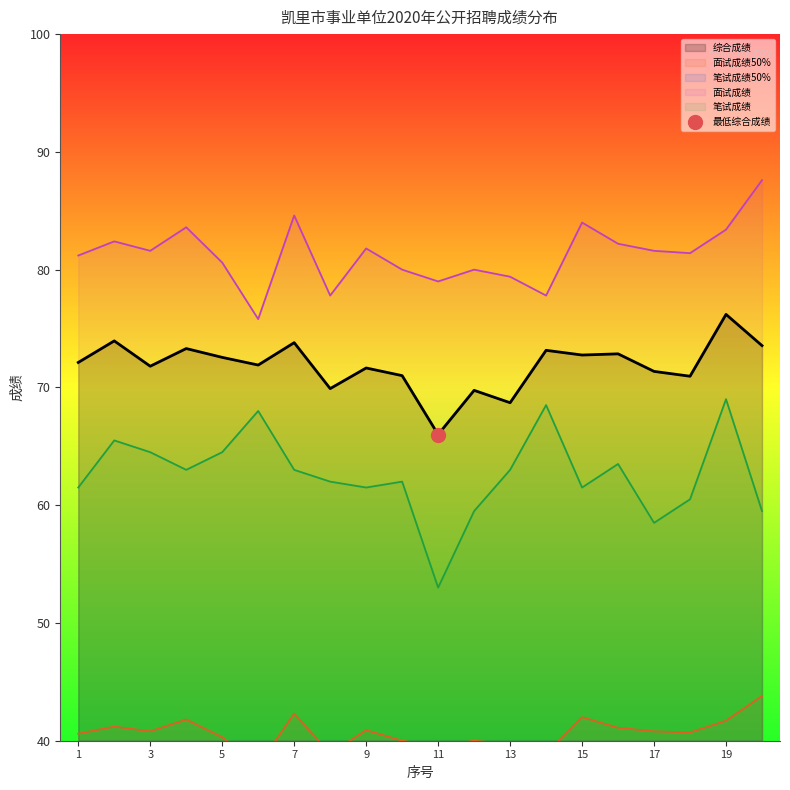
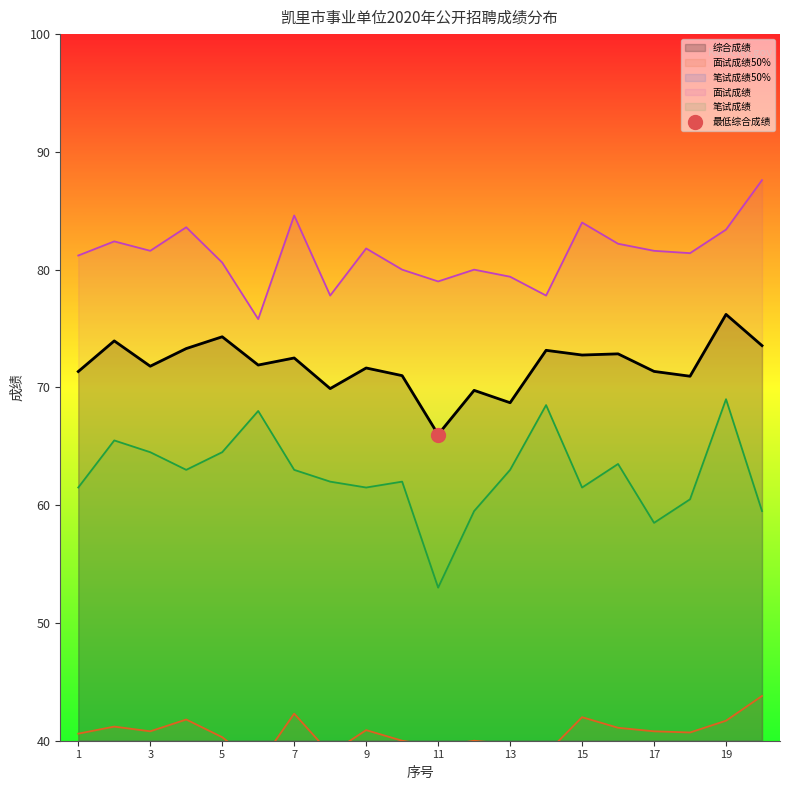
综合成绩, 1: 72.1 -> 71.4
综合成绩, 5: 72.6 -> 74.3
综合成绩, 7: 73.8 -> 72.5
